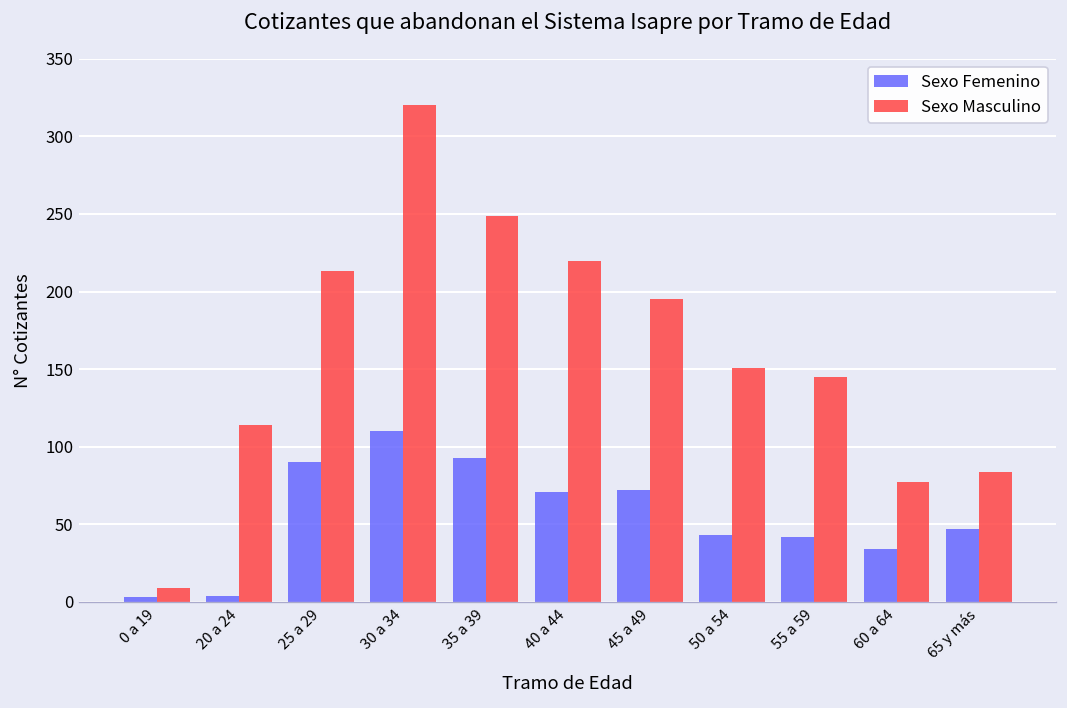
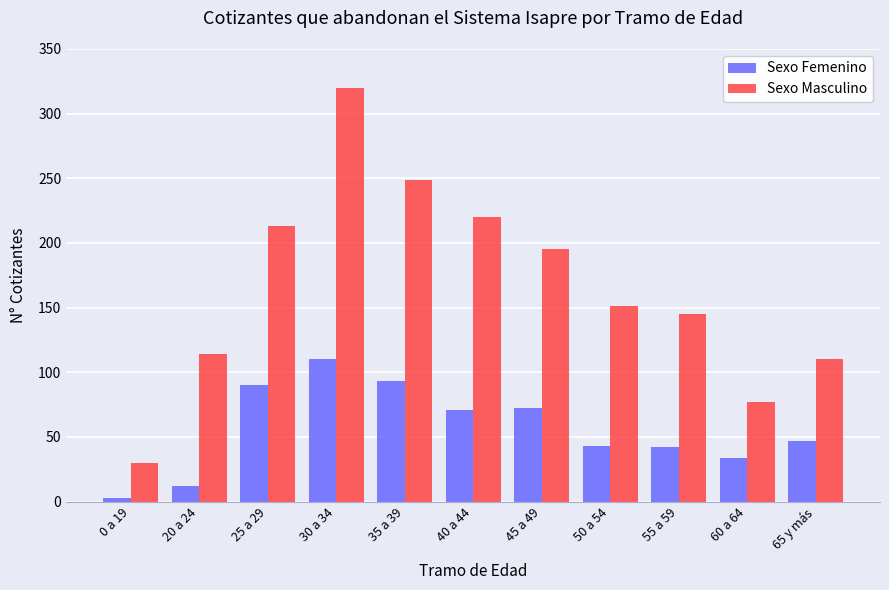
Sexo Masculino, 0 a 19: 9 -> 30
Sexo Femenino, 20 a 24: 4 -> 12
Sexo Masculino, 65 y más: 84 -> 110
